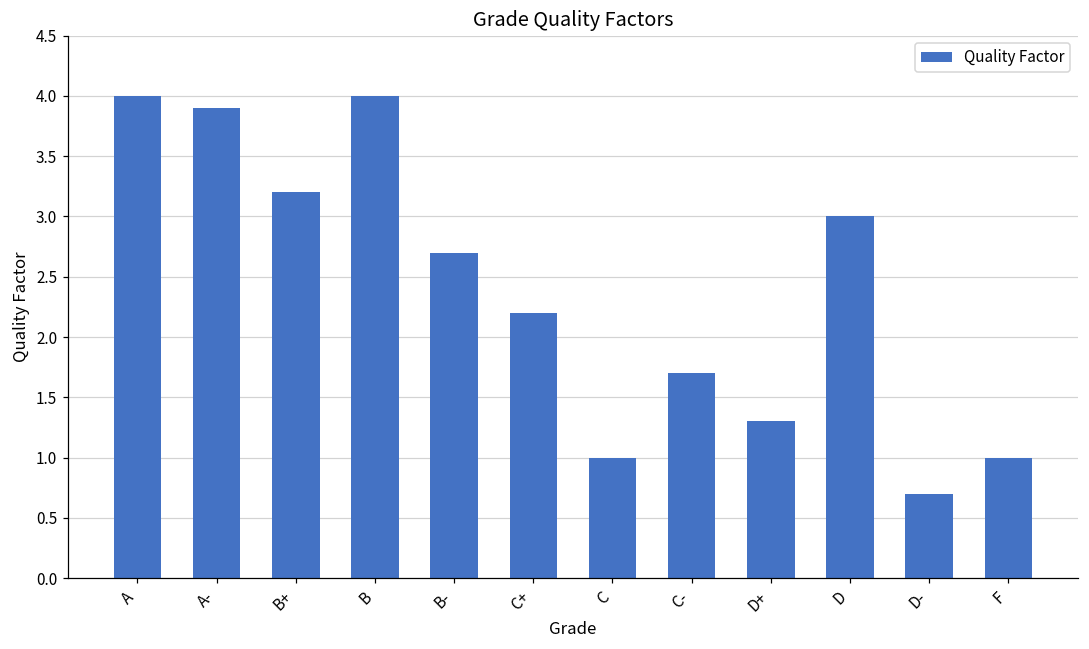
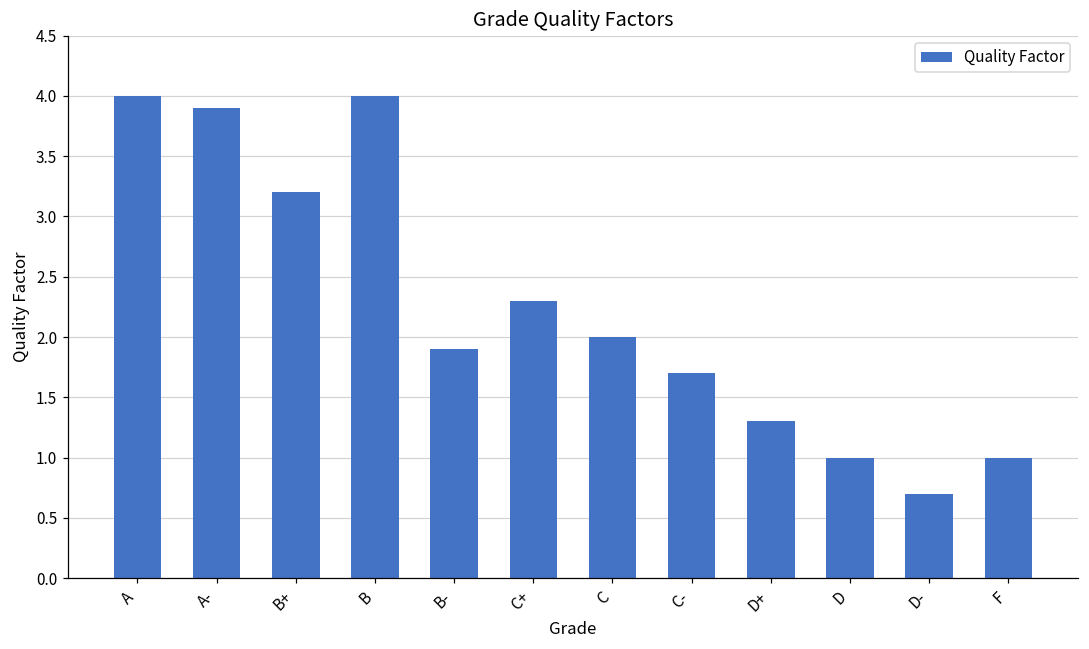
B-: 2.7 -> 1.9
C+: 2.2 -> 2.3
C: 1 -> 2
D: 3 -> 1
